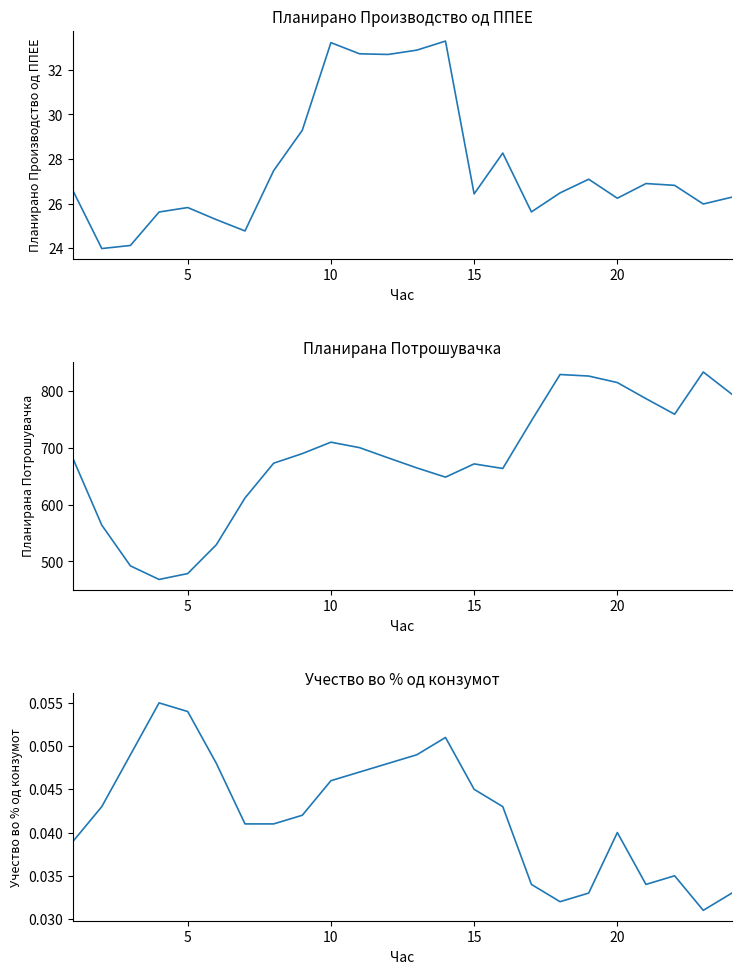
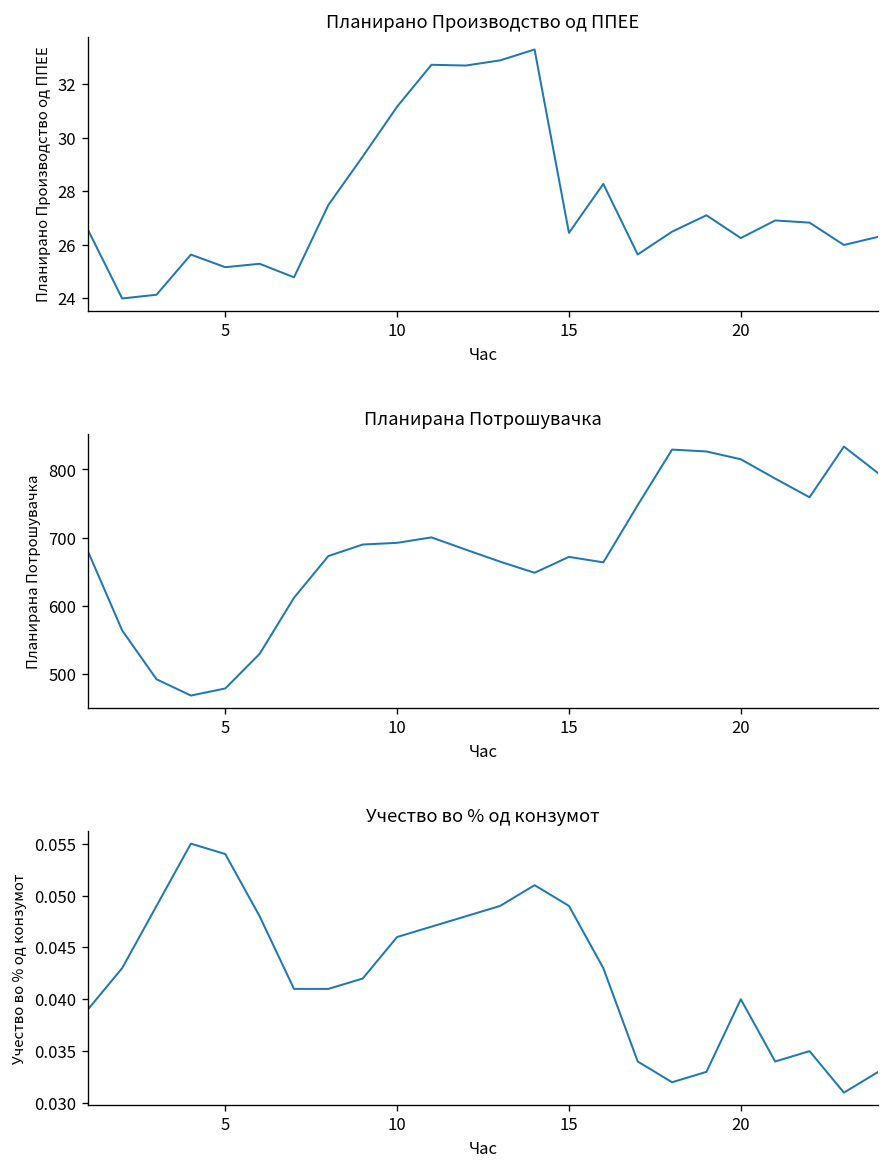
Планирано Производство од ППЕЕ, 5: 25.8 -> 25.2
Планирано Производство од ППЕЕ, 10: 33.2 -> 31.2
Планирана Потрошувачка, 10: 710 -> 690
Учество во % од конзумот, 15: 0.045 -> 0.049
